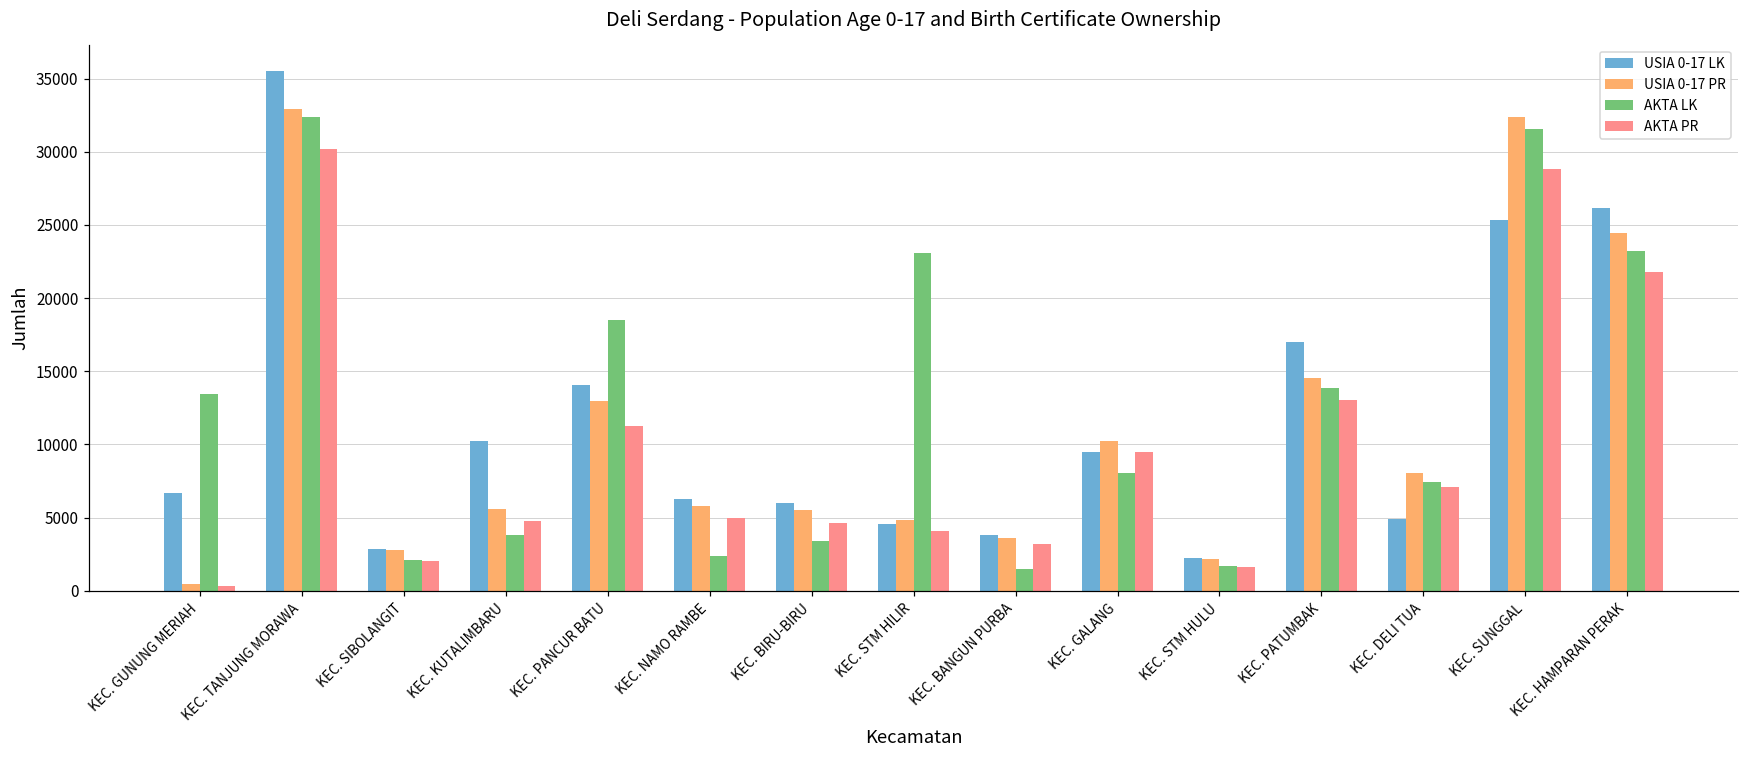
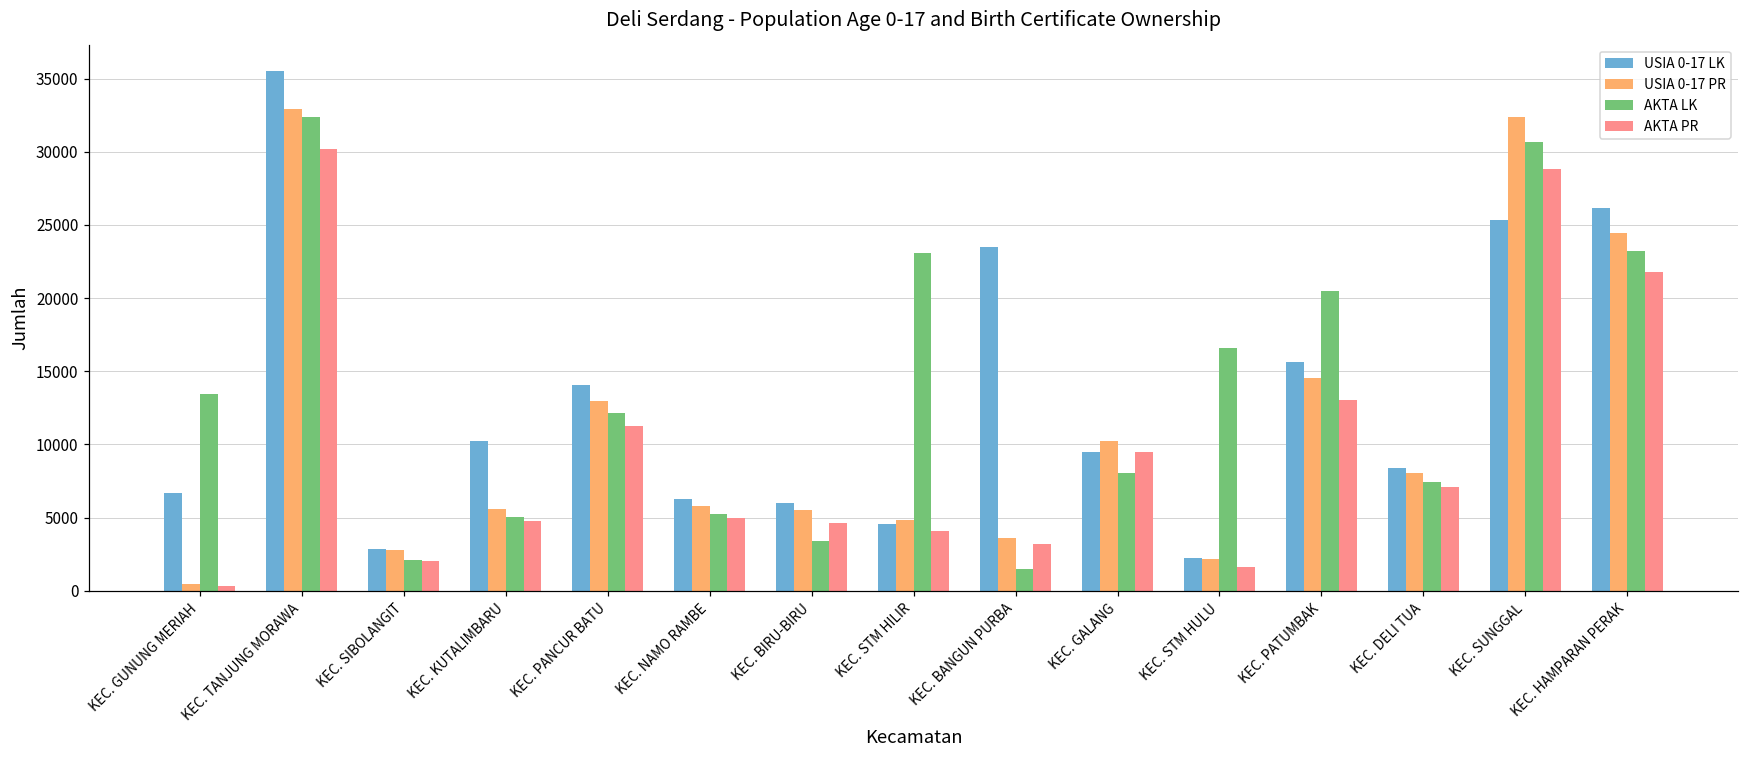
AKTA LK, KEC. KUTALIMBARU: 3800 -> 5100
AKTA LK, KEC. PANCUR BATU: 18500 -> 12200
AKTA LK, KEC. NAMO RAMBE: 2400 -> 5300
USIA 0-17 LK, KEC. BANGUN PURBA: 3800 -> 23500
AKTA LK, KEC. STM HULU: 1700 -> 16600
USIA 0-17 LK, KEC. PATUMBAK: 17000 -> 15600
AKTA LK, KEC. PATUMBAK: 13900 -> 20500
USIA 0-17 LK, KEC. DELI TUA: 4900 -> 8400
AKTA LK, KEC. SUNGGAL: 31500 -> 30700
